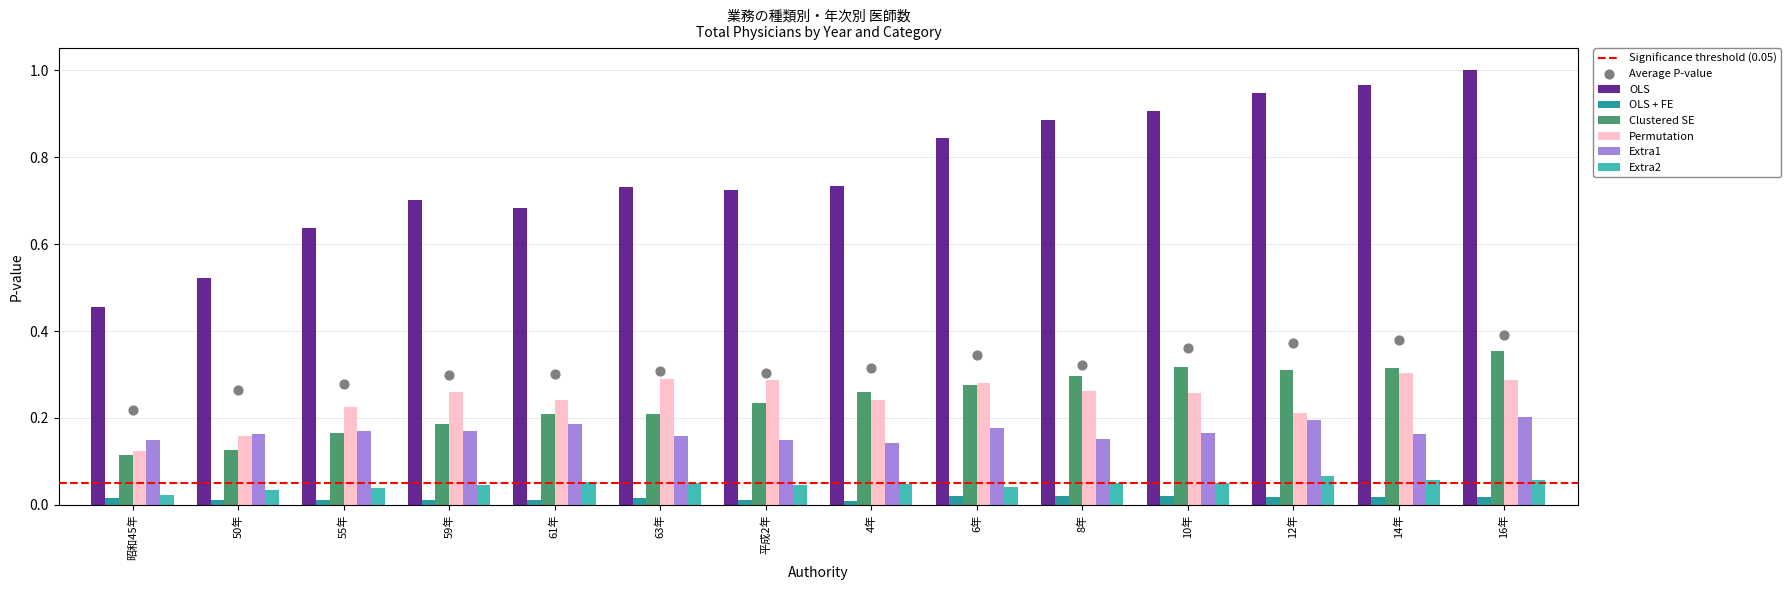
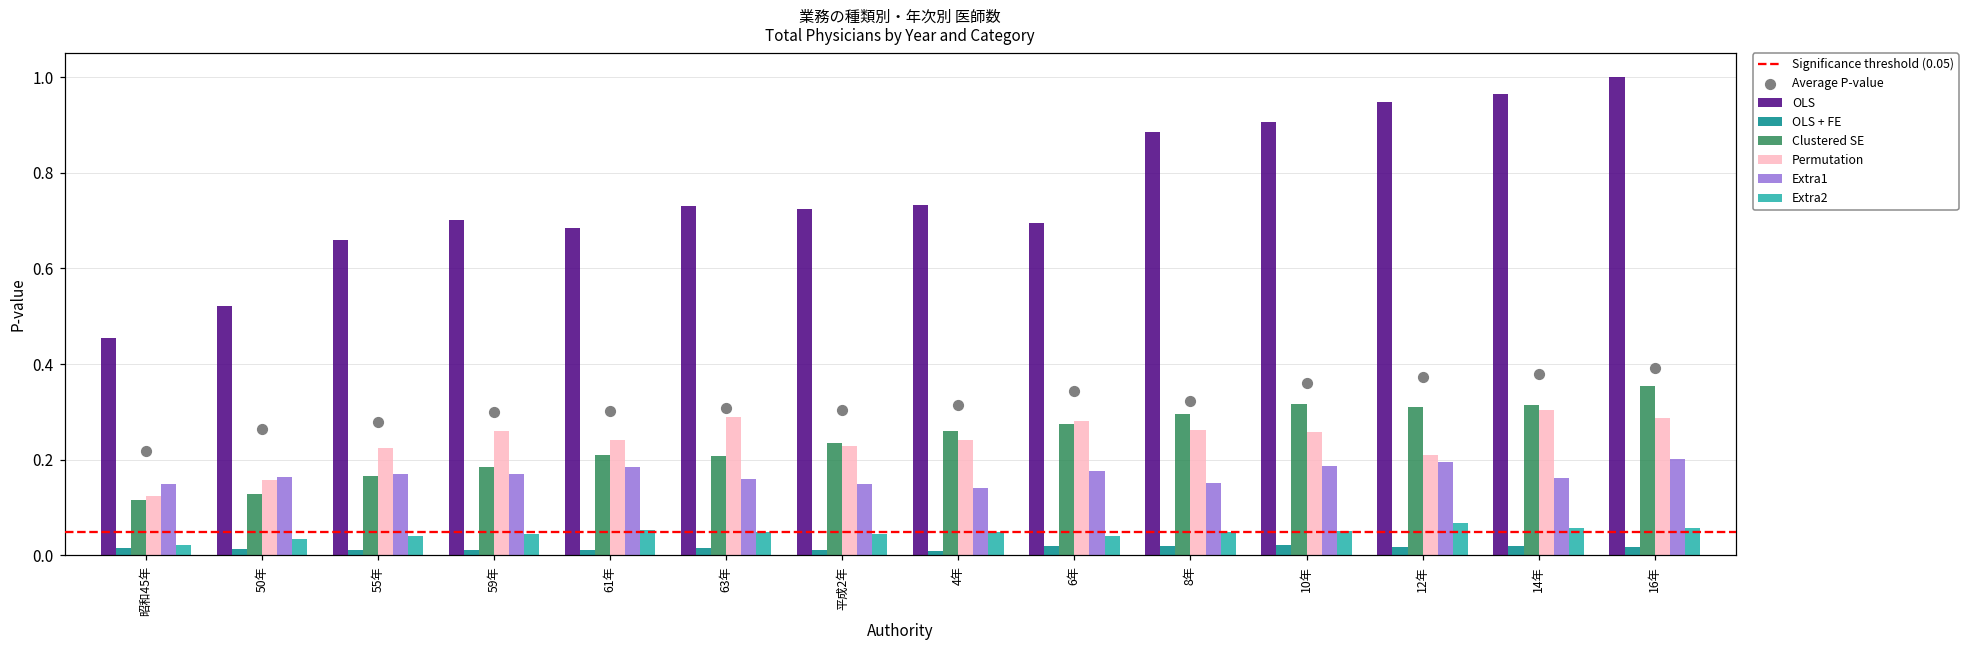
OLS, 55年: 0.64 -> 0.66
Permutation, 平成2年: 0.29 -> 0.23
OLS, 6年: 0.84 -> 0.69
Extra1, 10年: 0.17 -> 0.19
